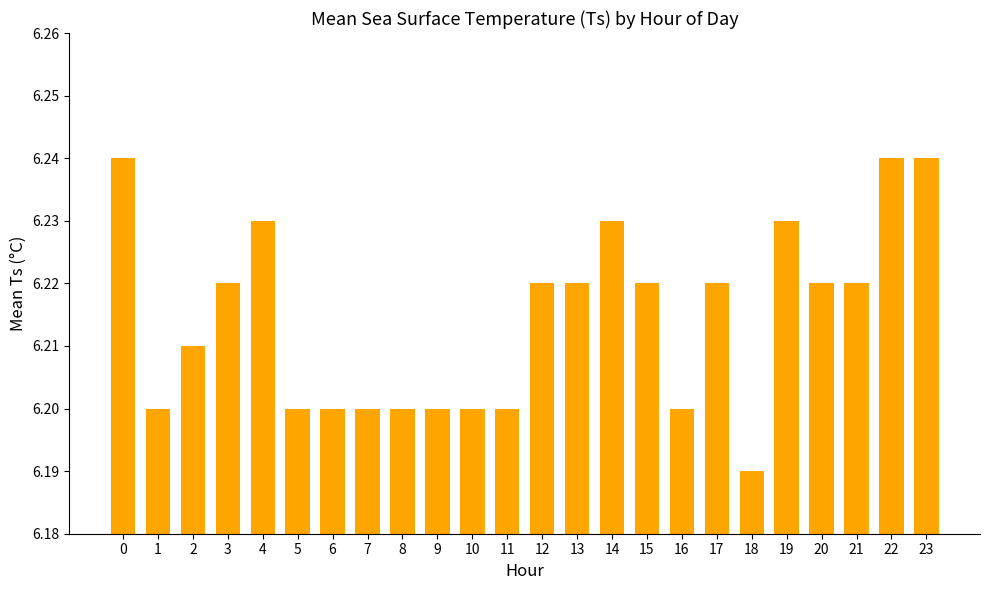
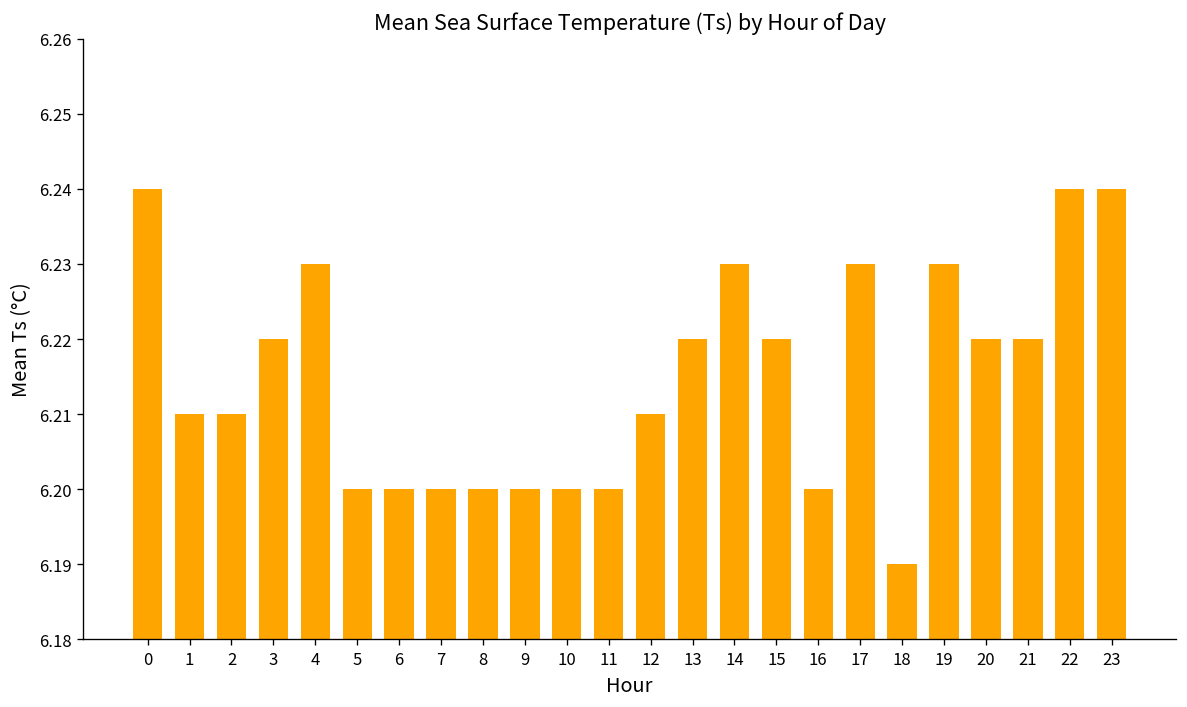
1: 6.20 -> 6.21
12: 6.22 -> 6.21
17: 6.22 -> 6.23
